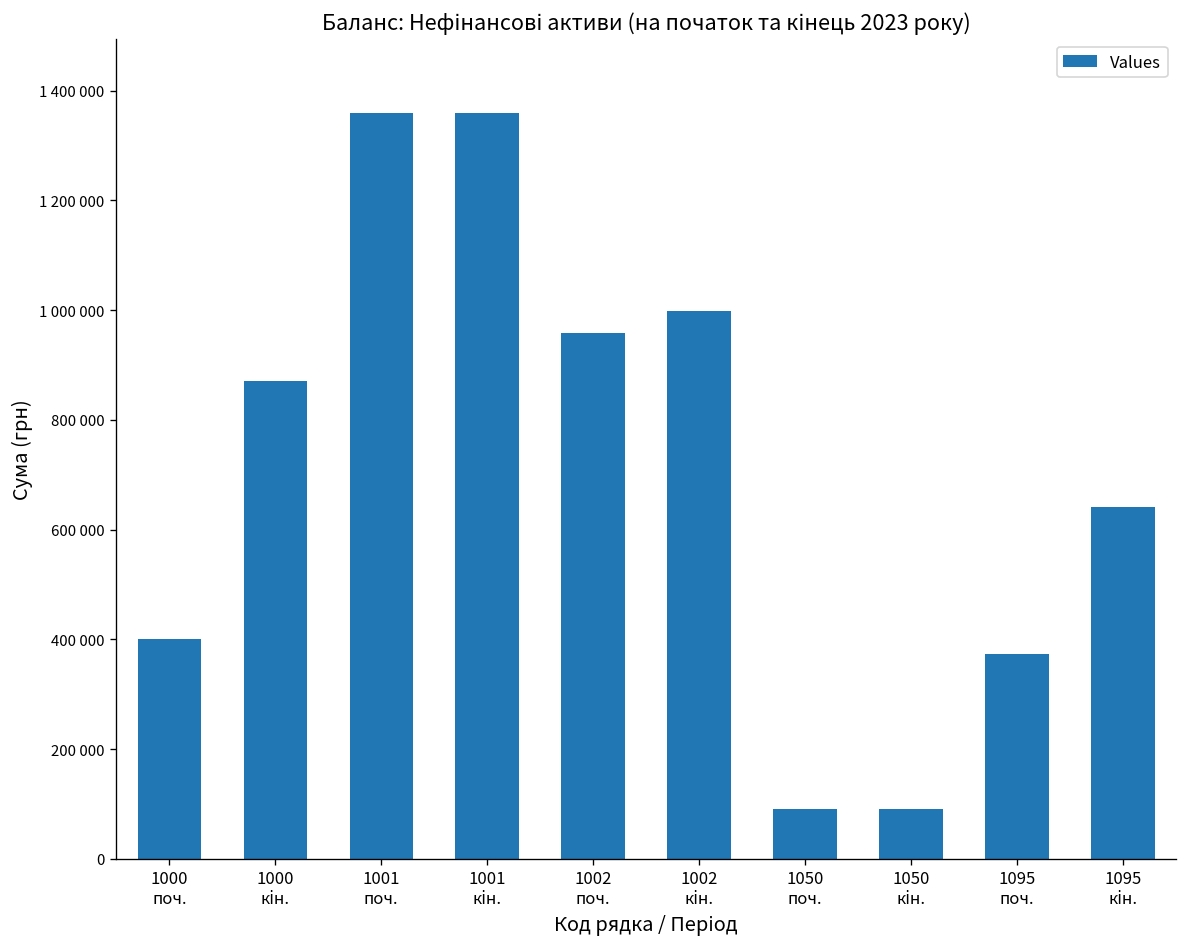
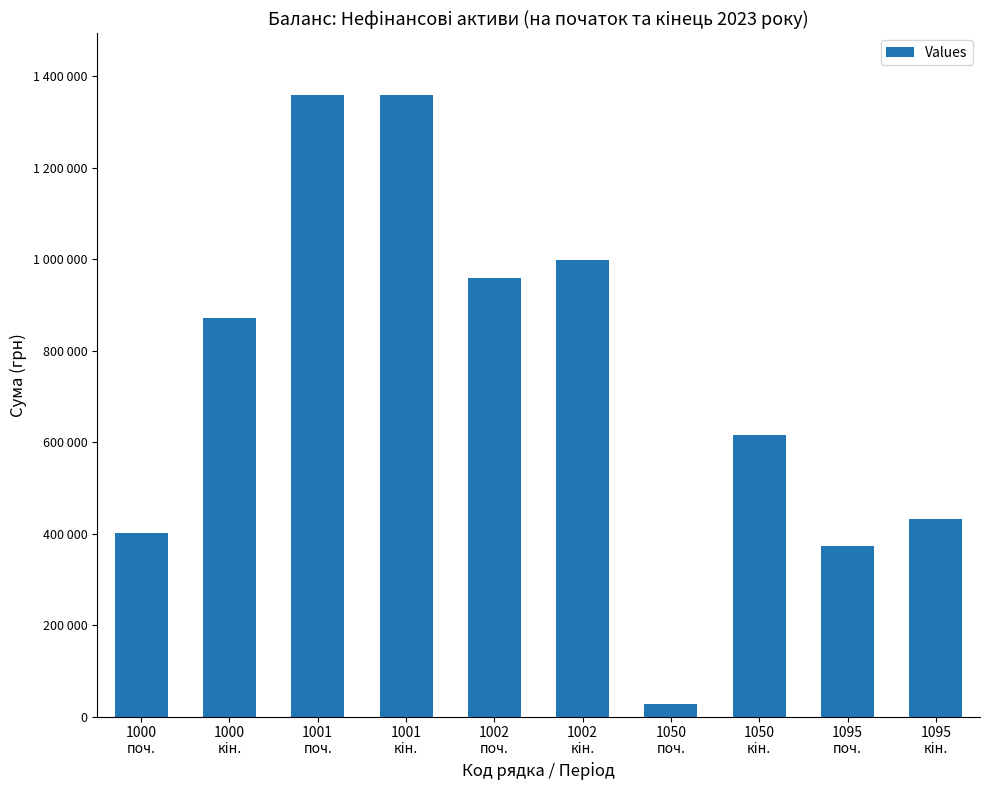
1050 поч.: 90000 -> 30000
1050 кін.: 90000 -> 620000
1095 кін.: 640000 -> 430000
